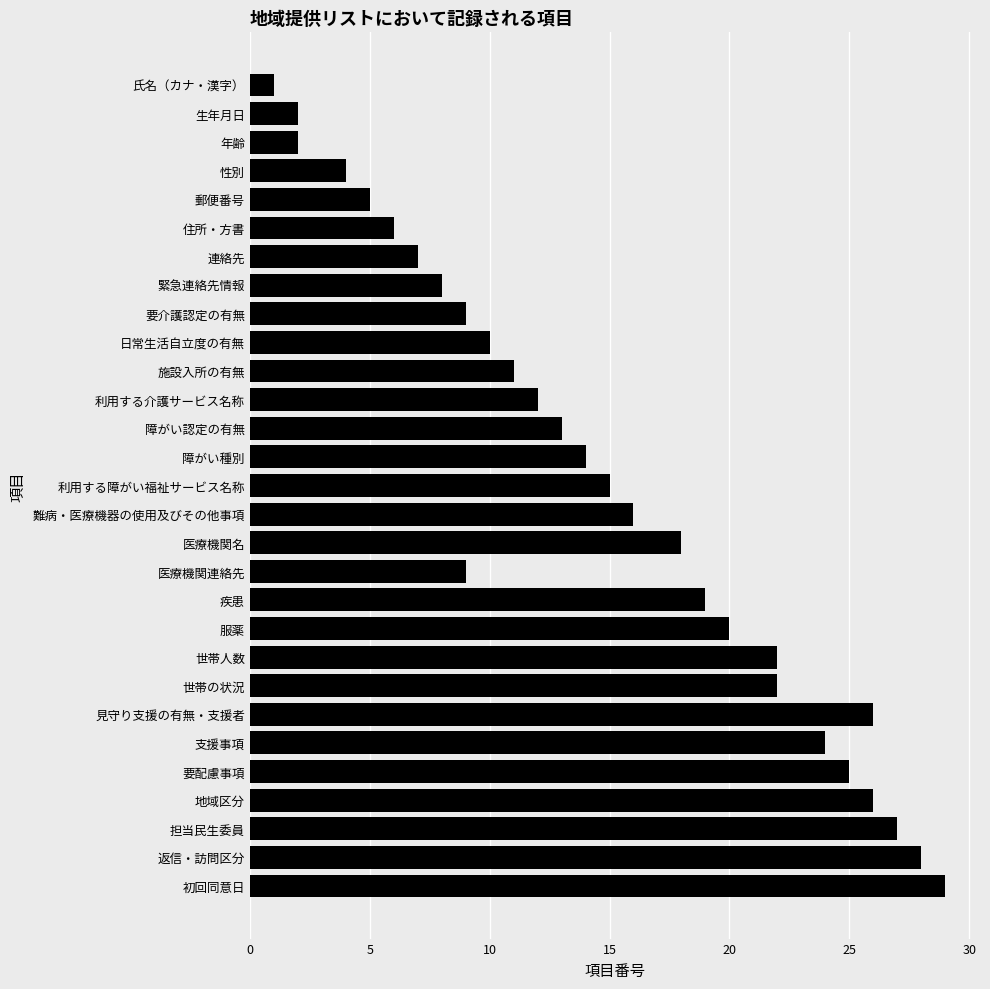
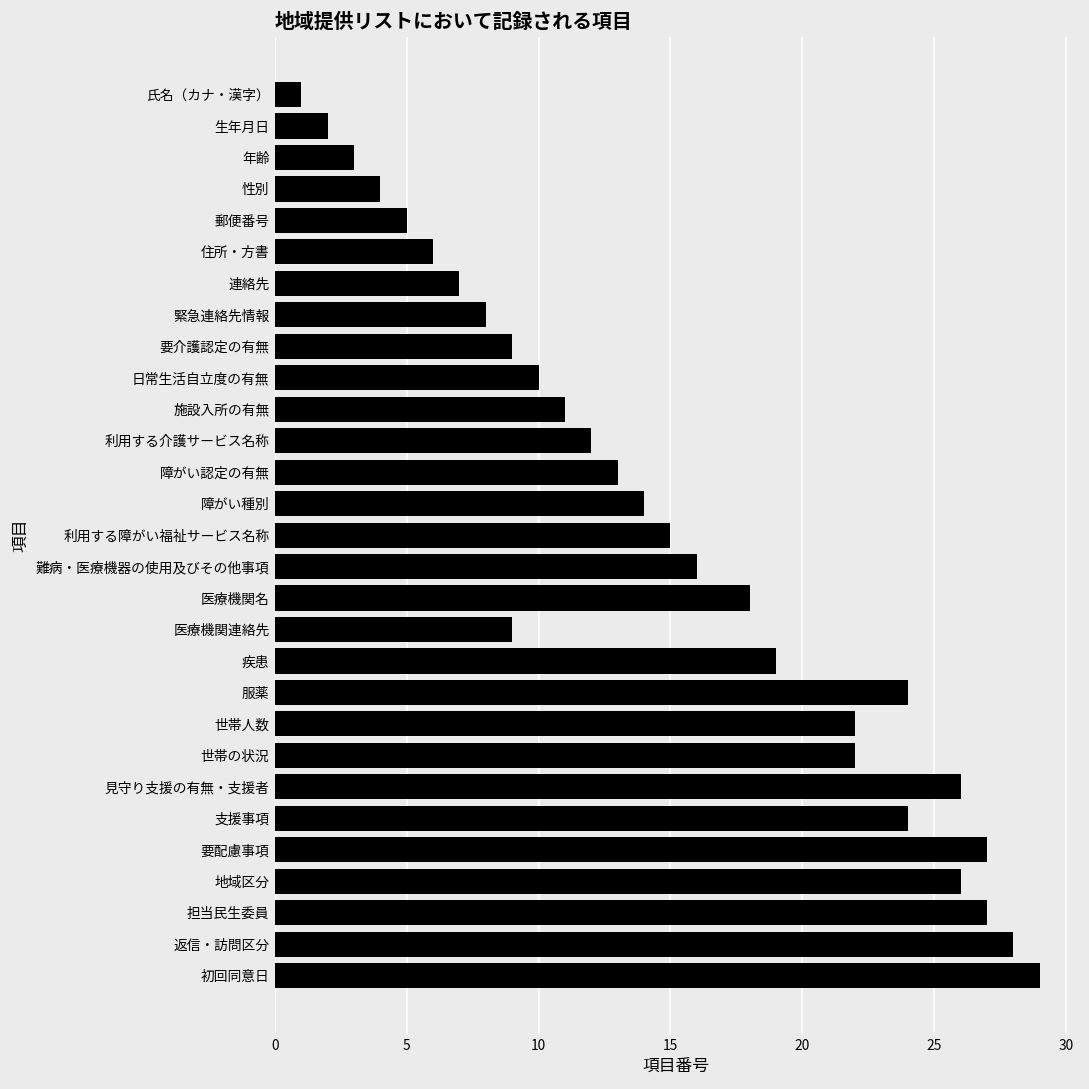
年齢: 2 -> 3
服薬: 20 -> 24
要配慮事項: 25 -> 27
